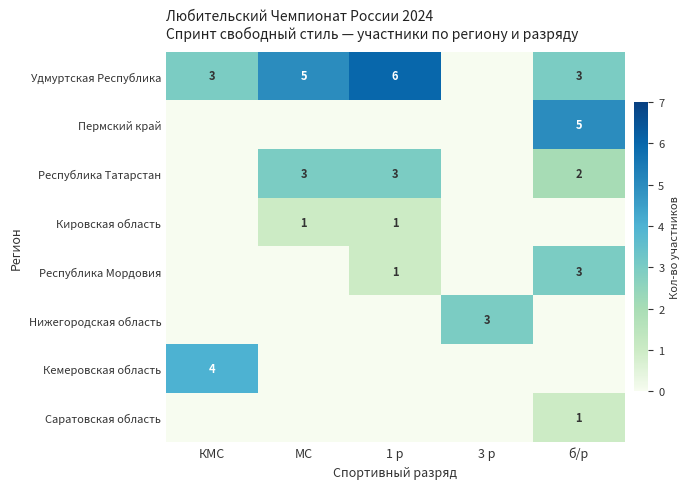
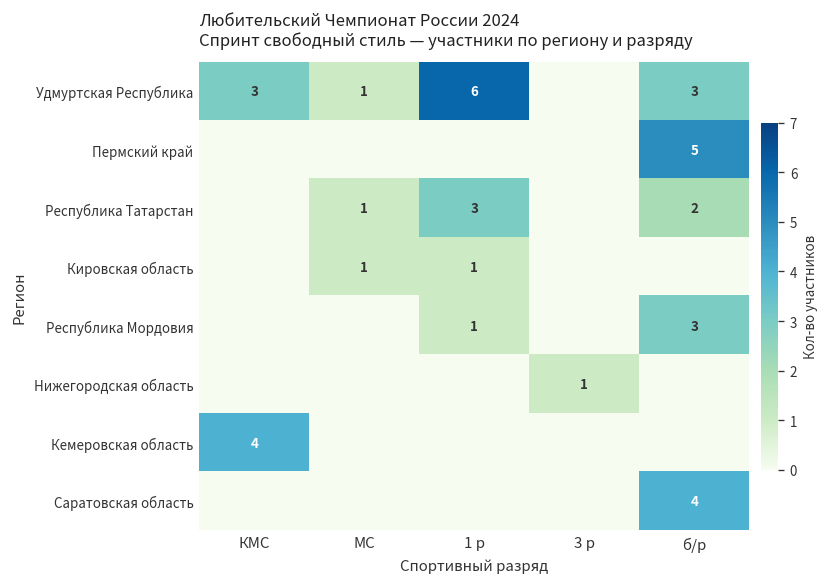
Удмуртская Республика, МС: 5 -> 1
Республика Татарстан, МС: 3 -> 1
Нижегородская область, 3 р: 3 -> 1
Саратовская область, б/р: 1 -> 4
